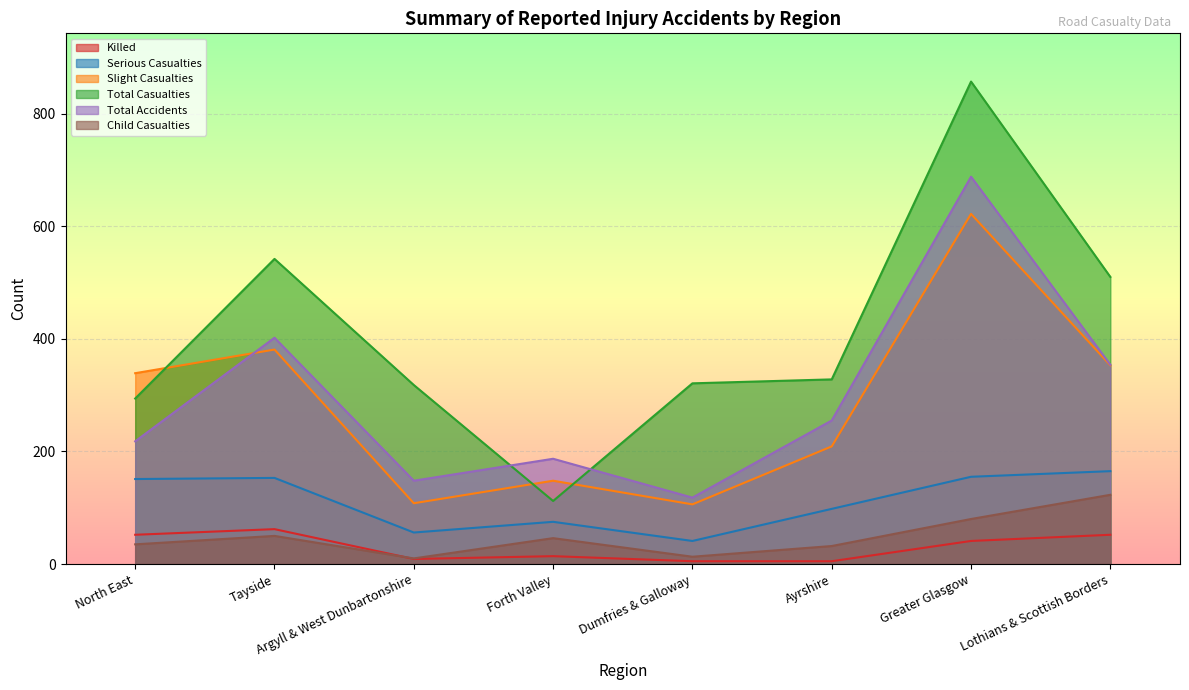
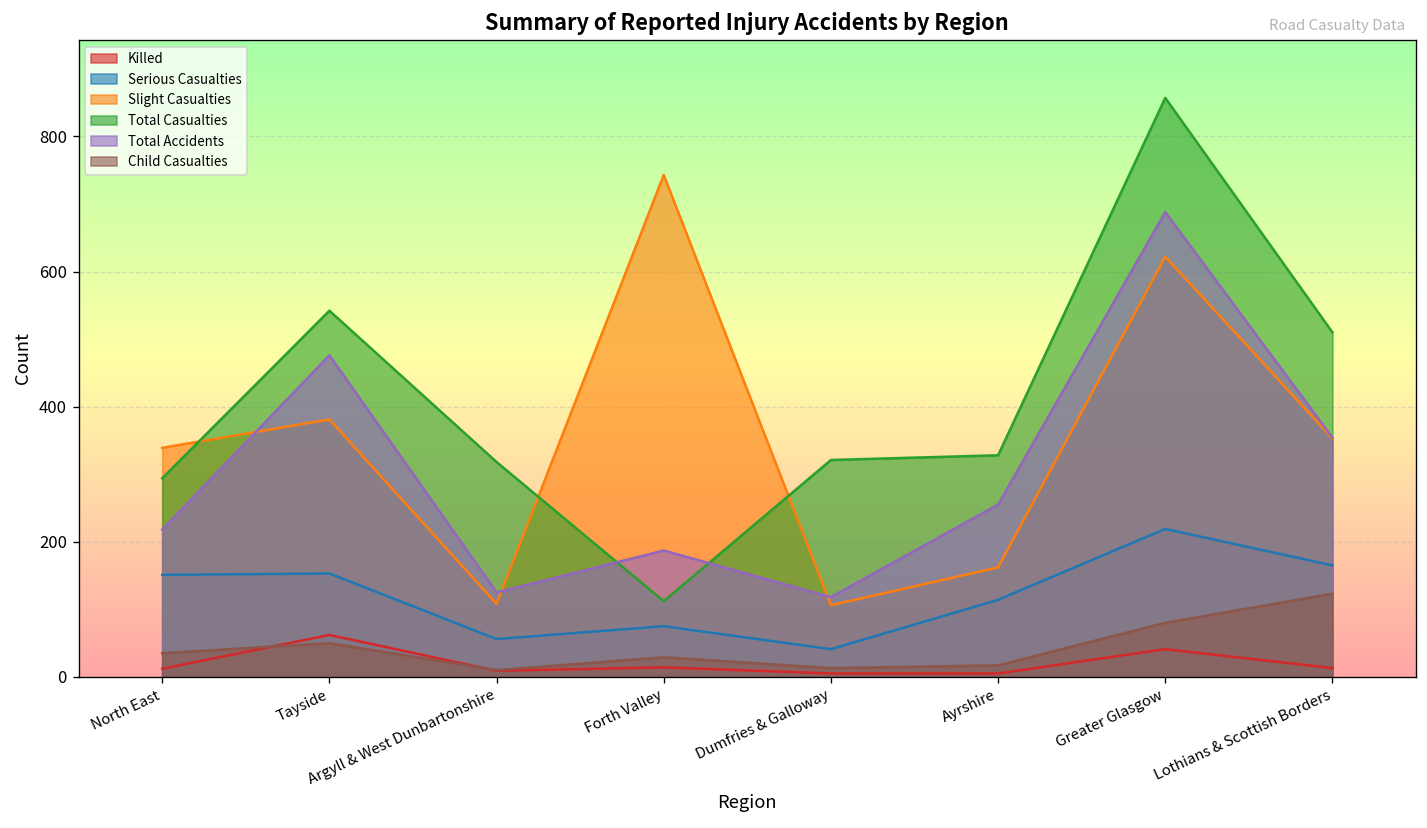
Killed, North East: 50 -> 10
Total Accidents, Tayside: 400 -> 480
Total Accidents, Argyll & West Dunbartonshire: 150 -> 130
Slight Casualties, Forth Valley: 150 -> 740
Child Casualties, Forth Valley: 50 -> 30
Serious Casualties, Ayrshire: 100 -> 110
Slight Casualties, Ayrshire: 210 -> 160
Child Casualties, Ayrshire: 30 -> 20
Serious Casualties, Greater Glasgow: 160 -> 220
Killed, Lothians & Scottish Borders: 50 -> 10
